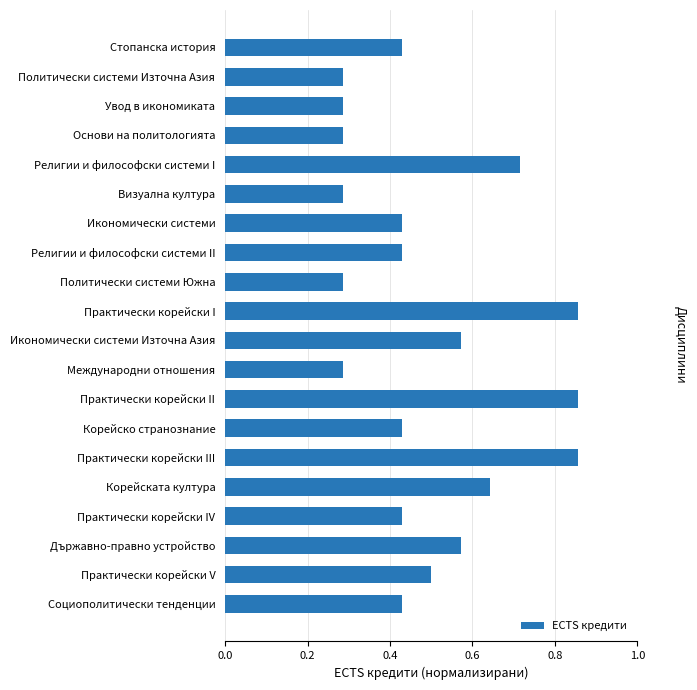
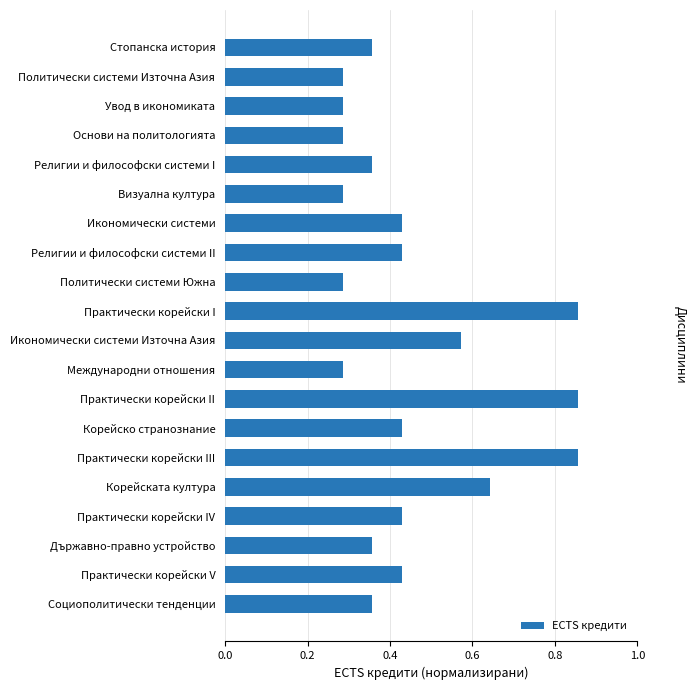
Стопанска история: 0.43 -> 0.36
Религии и философски системи I: 0.71 -> 0.36
Държавно-правно устройство: 0.57 -> 0.36
Практически корейски V: 0.50 -> 0.43
Социополитически тенденции: 0.43 -> 0.36
